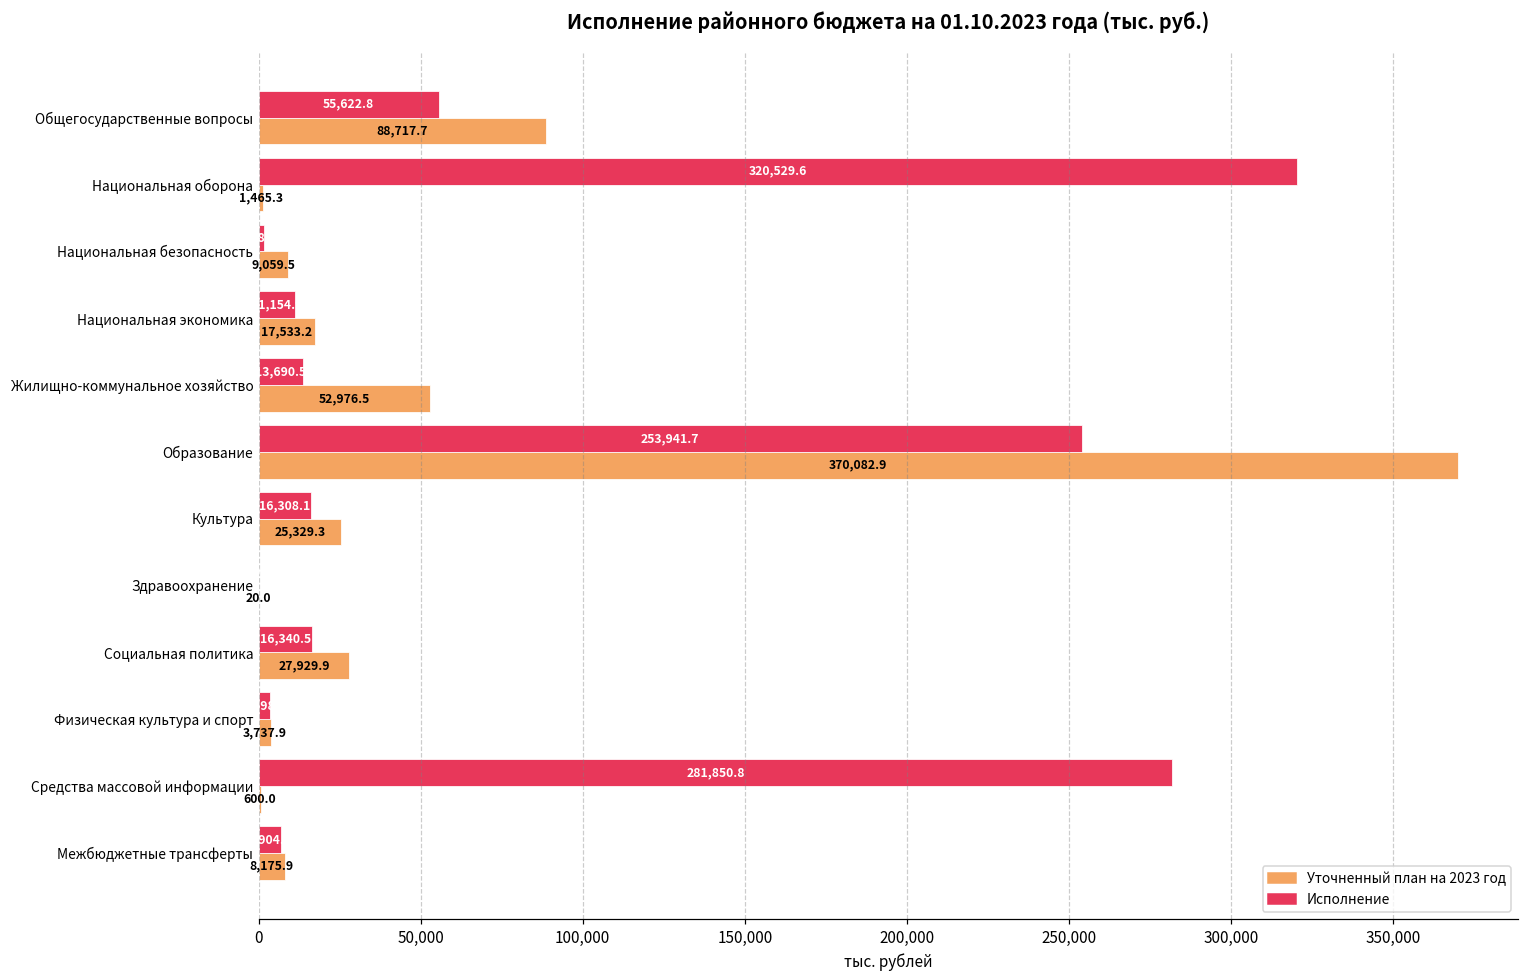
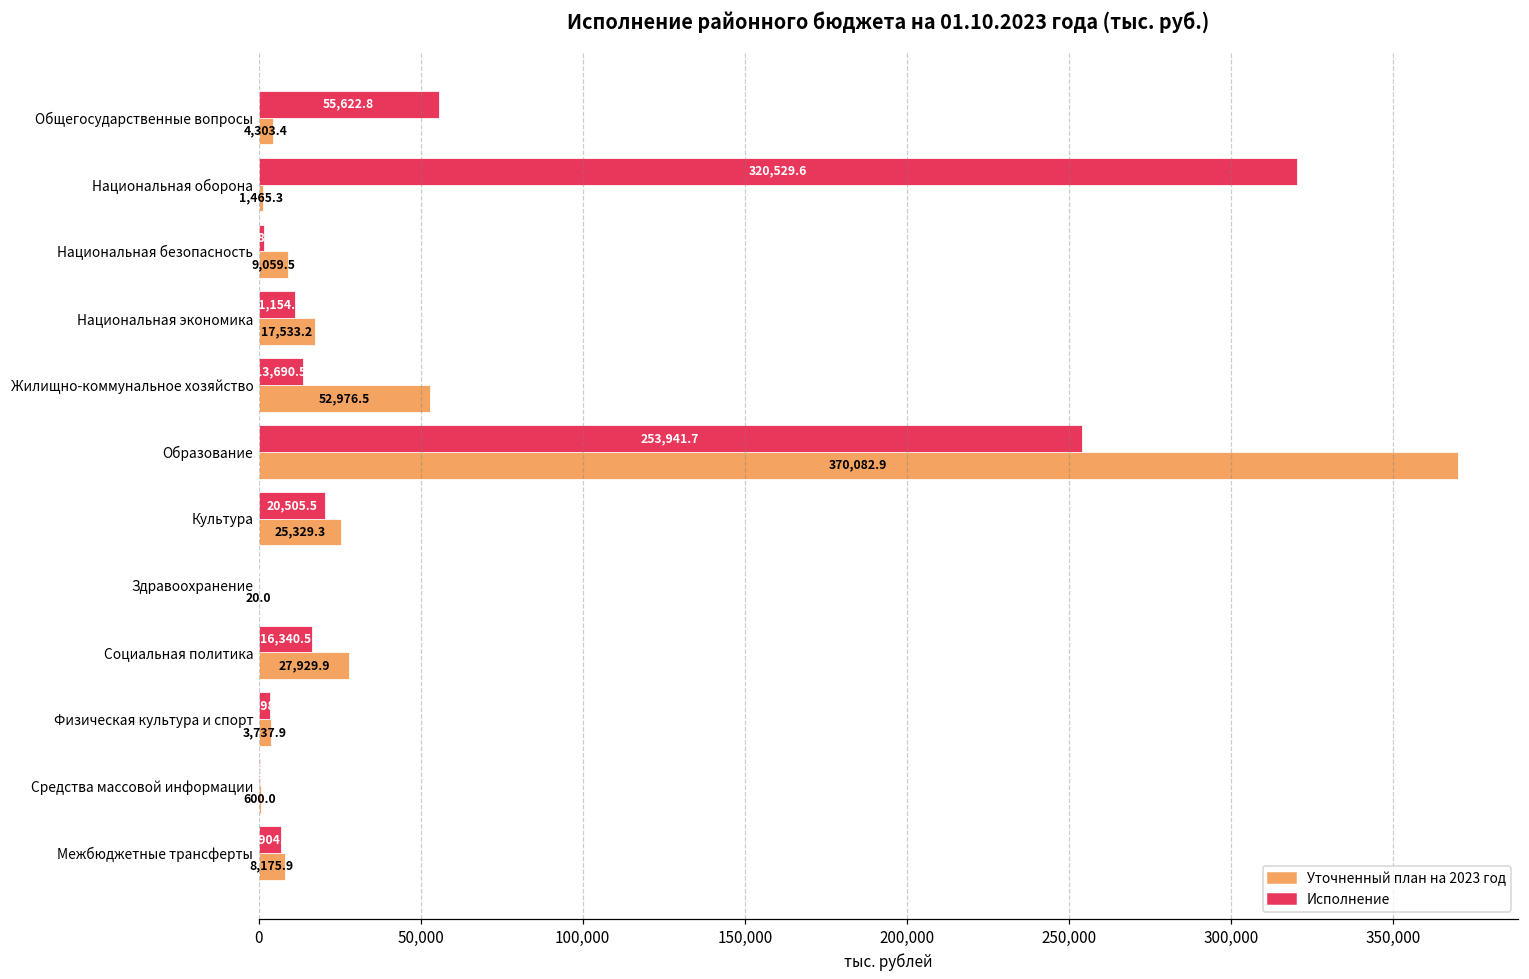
Уточненный план на 2023 год, Общегосударственные вопросы: 88,717.7 -> 4,303.4
Исполнение, Культура: 16,308.1 -> 20,505.5
Исполнение, Средства массовой информации: 282,000 -> 0
